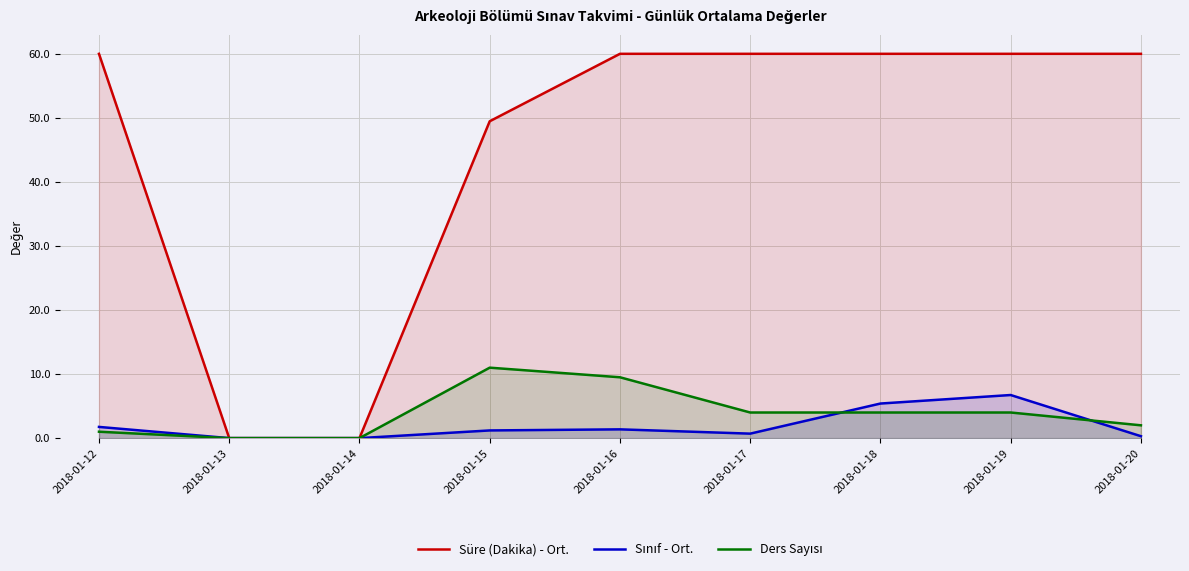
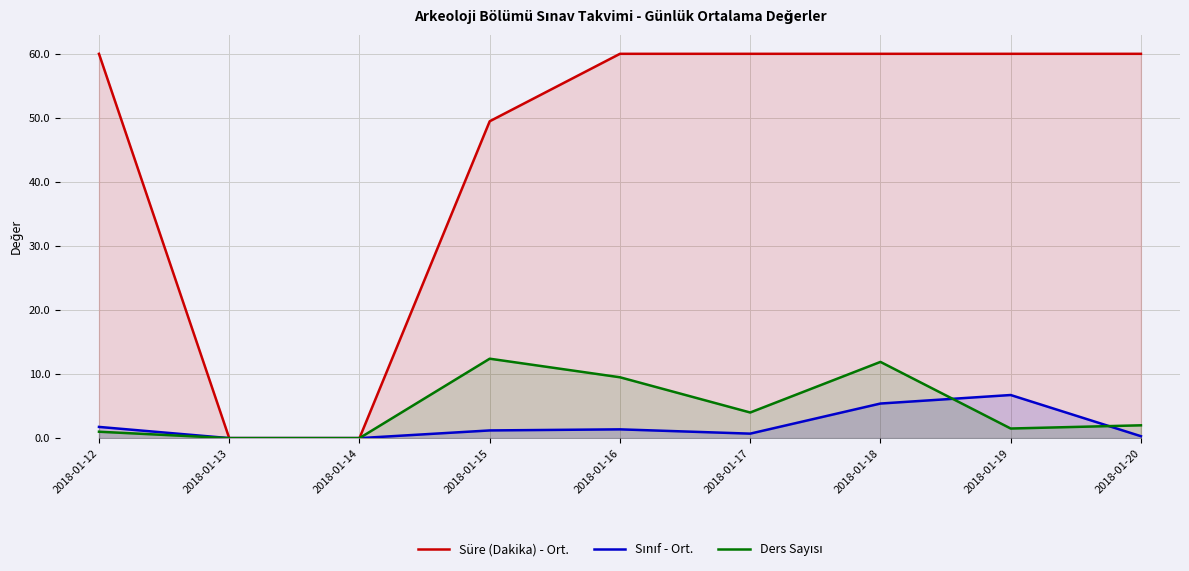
Ders Sayısı, 2018-01-15: 11 -> 12
Ders Sayısı, 2018-01-18: 4 -> 12
Ders Sayısı, 2018-01-19: 4 -> 2
